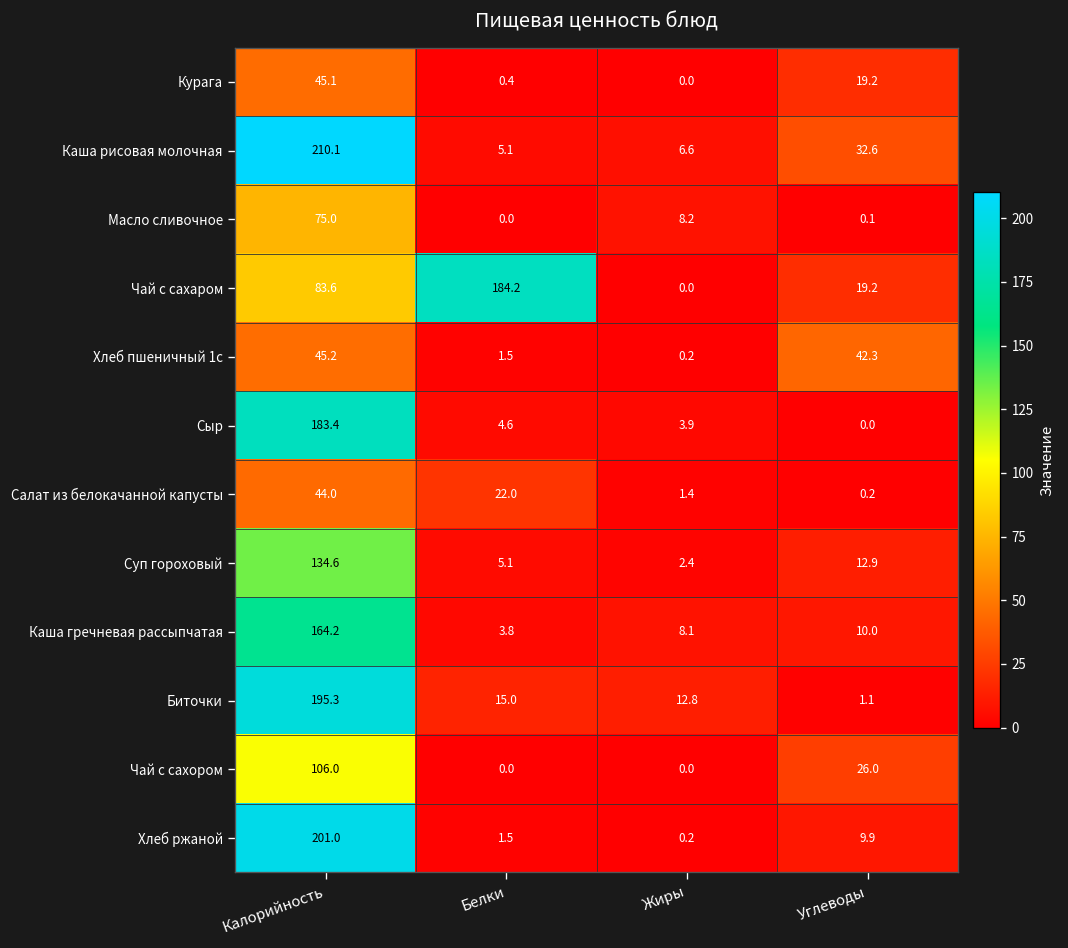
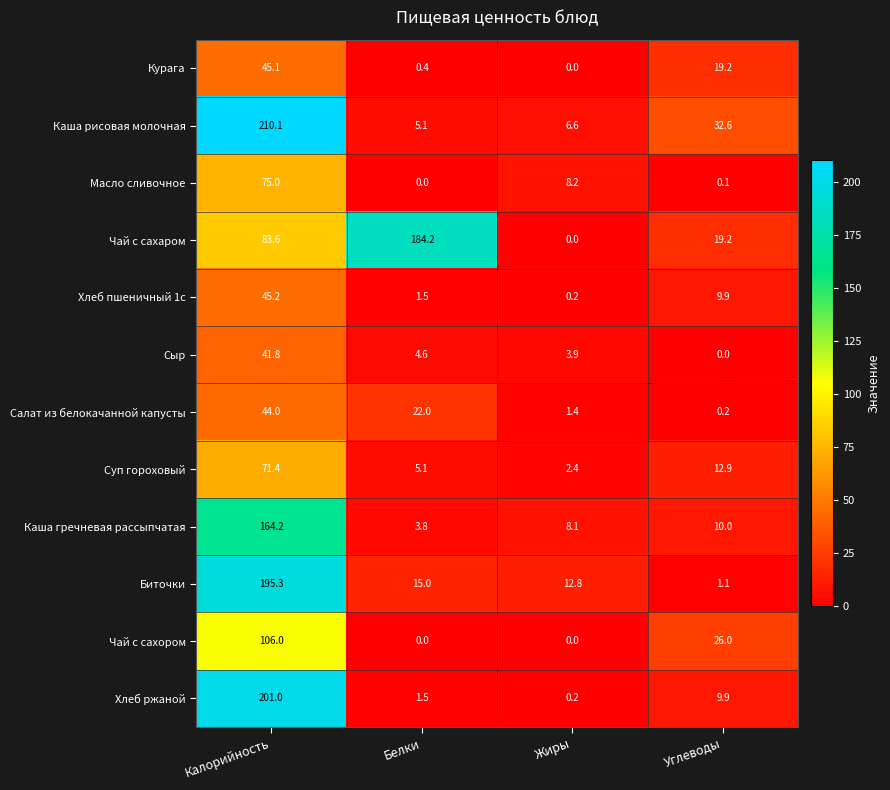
Хлеб пшеничный 1с, Углеводы: 42.3 -> 9.9
Сыр, Калорийность: 183.4 -> 41.8
Суп гороховый, Калорийность: 134.6 -> 71.4
